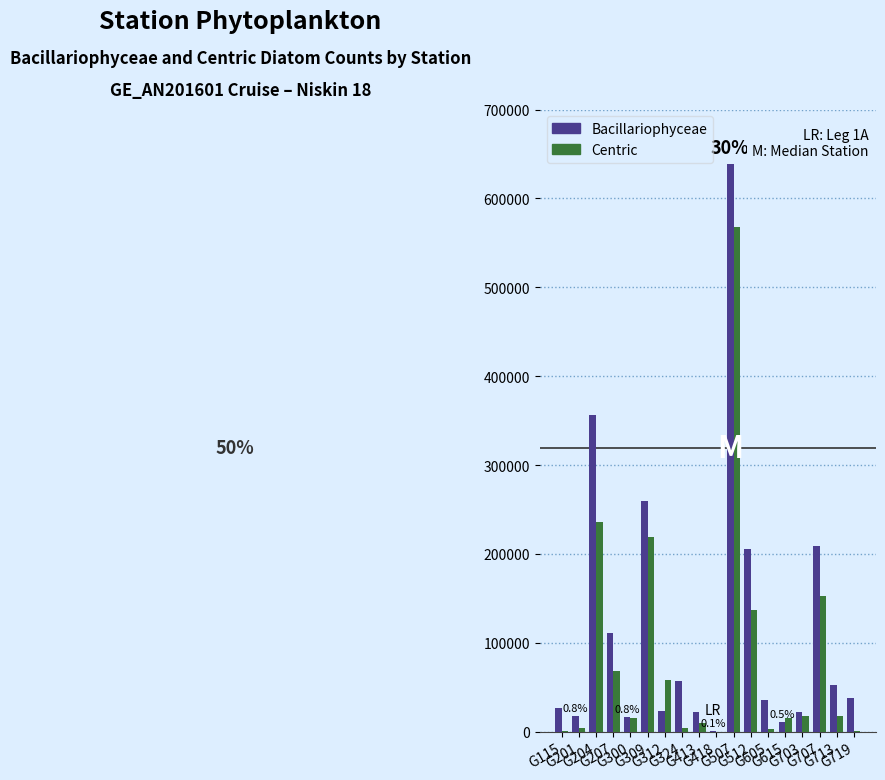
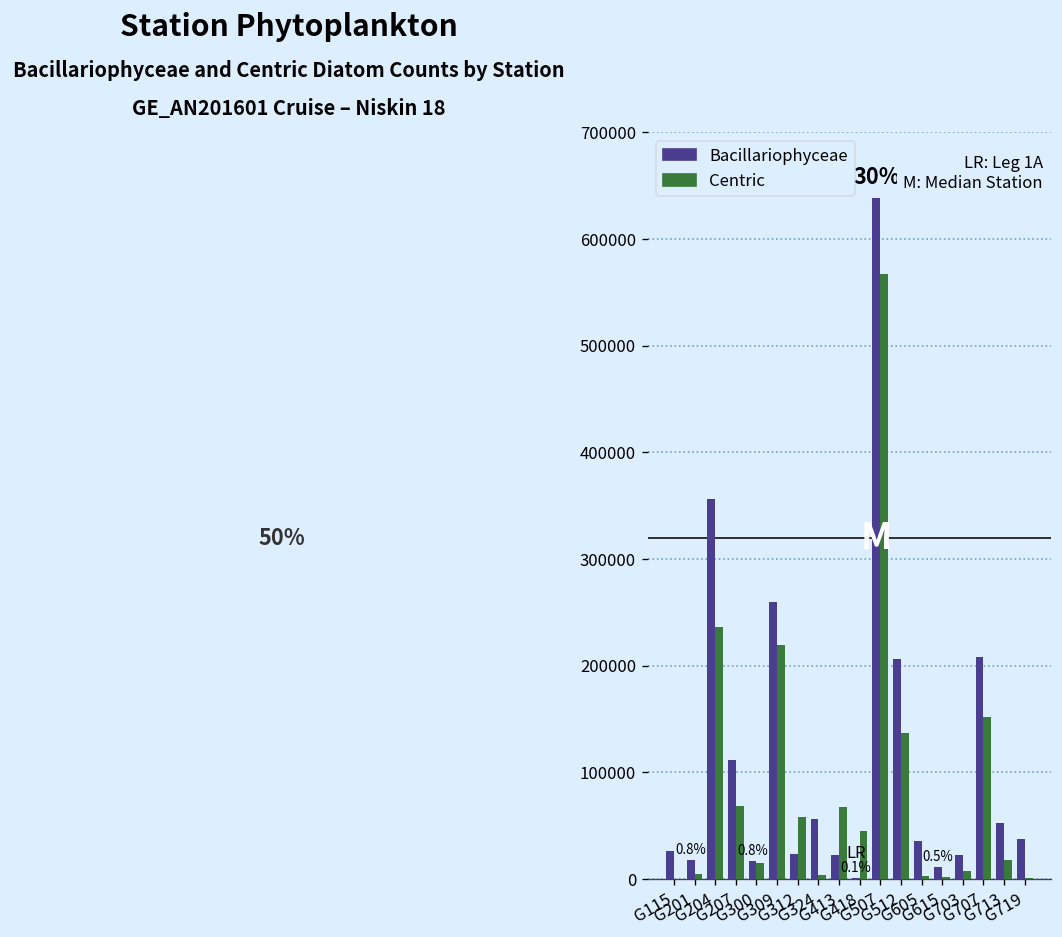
Centric, G413: 10000 -> 70000
Centric, G418: 0 -> 50000
Centric, G615: 20000 -> 0
Centric, G703: 20000 -> 10000
